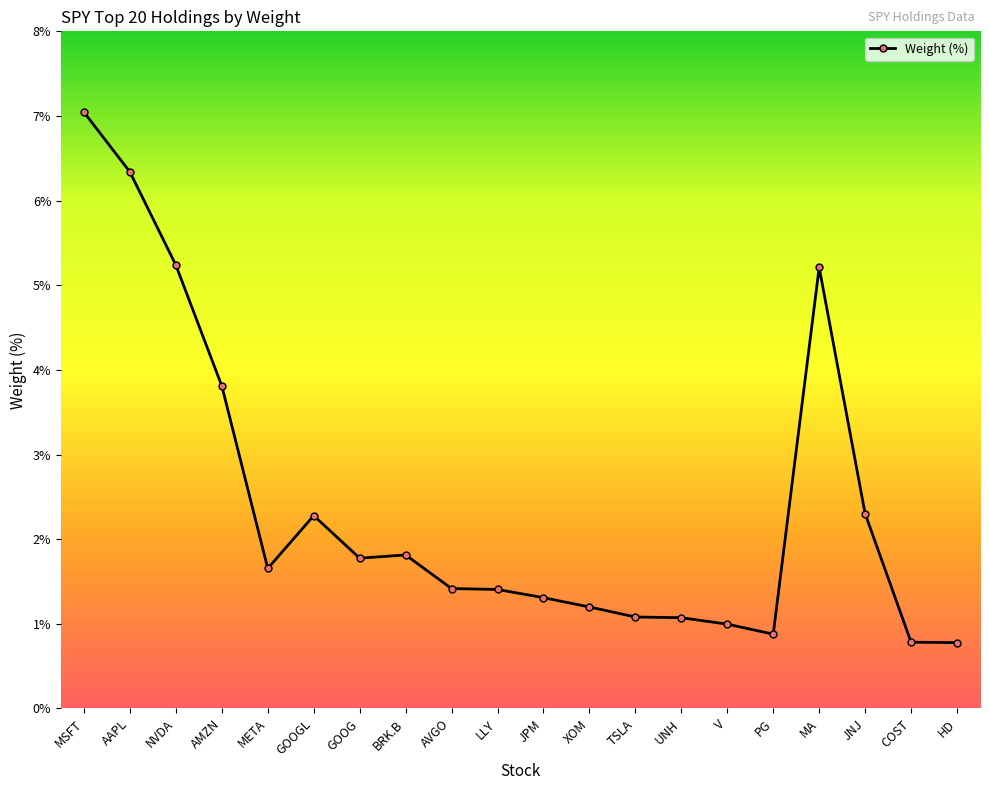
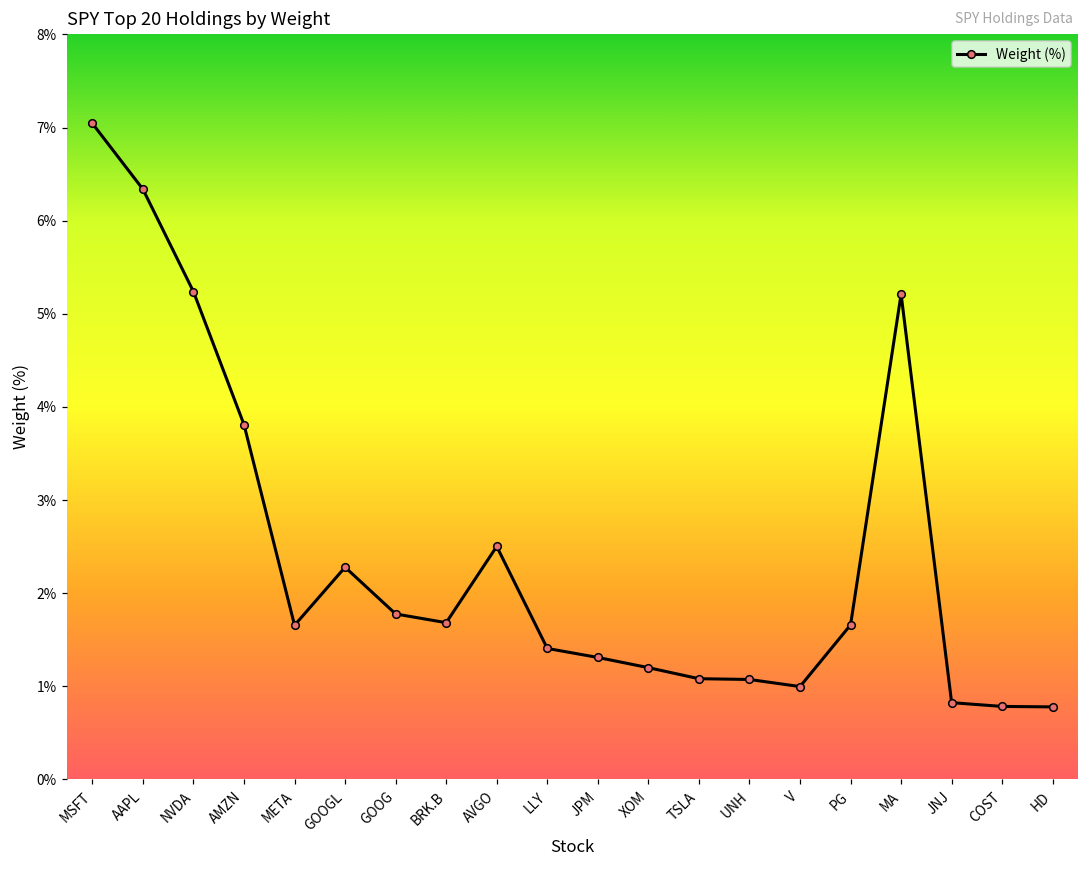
BRK.B: 1.8% -> 1.7%
AVGO: 1.4% -> 2.5%
PG: 0.9% -> 1.7%
JNJ: 2.3% -> 0.8%
